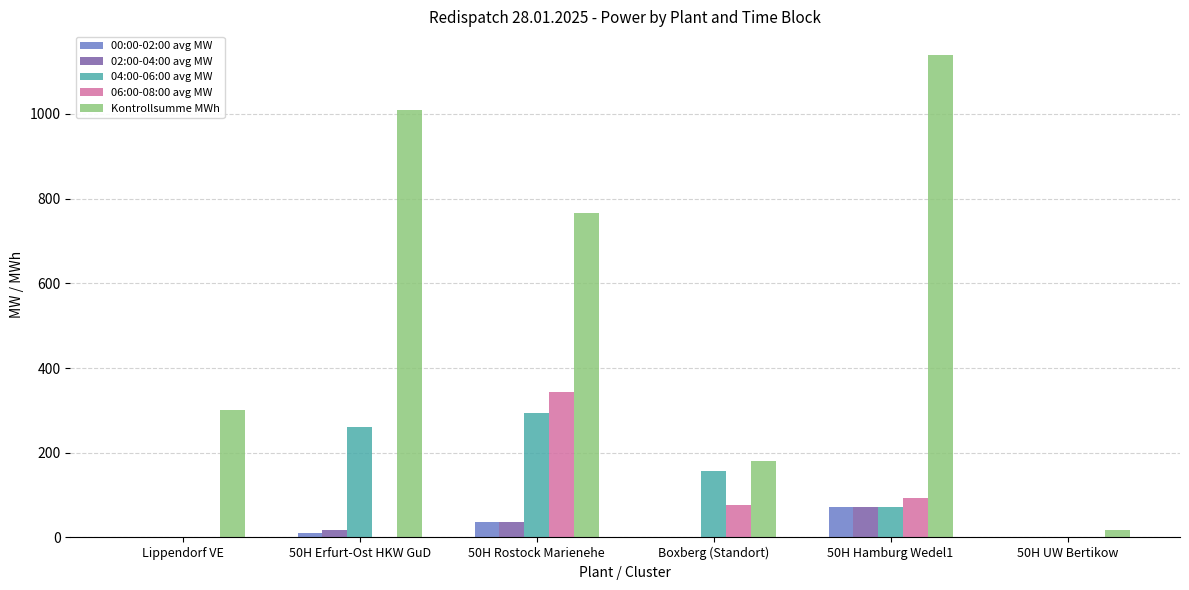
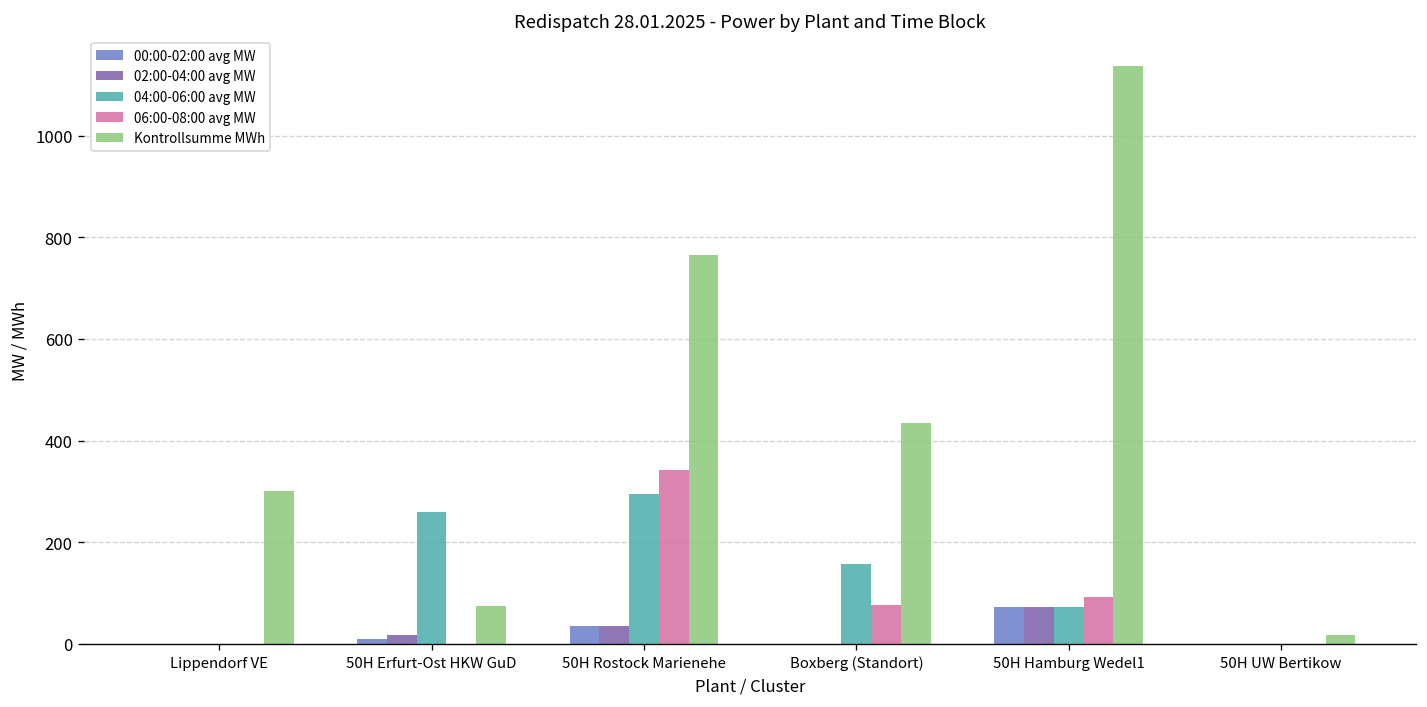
Kontrollsumme MWh, 50H Erfurt-Ost HKW GuD: 1010 -> 70
Kontrollsumme MWh, Boxberg (Standort): 180 -> 440
